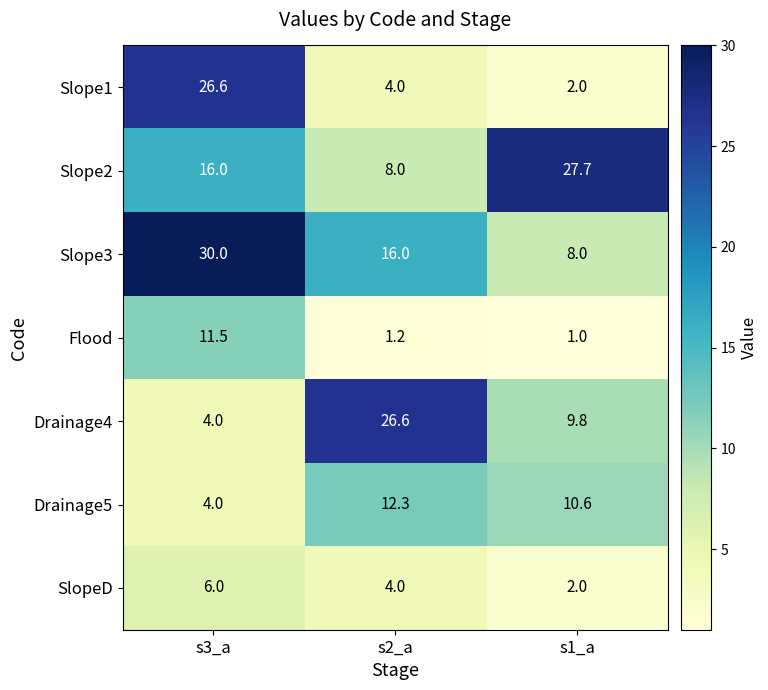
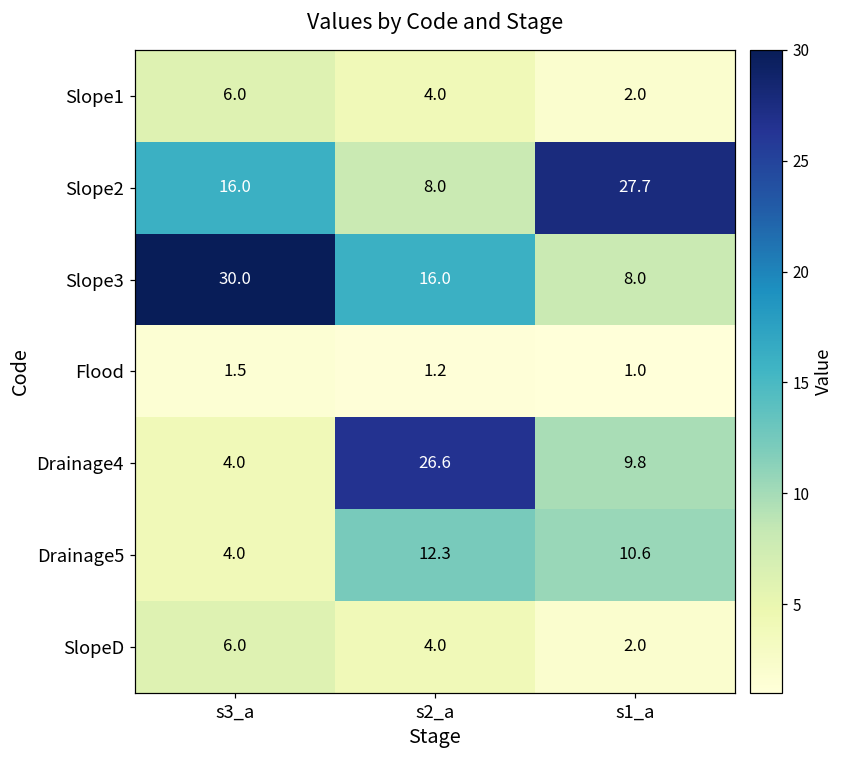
Slope1, s3_a: 26.6 -> 6.0
Flood, s3_a: 11.5 -> 1.5
